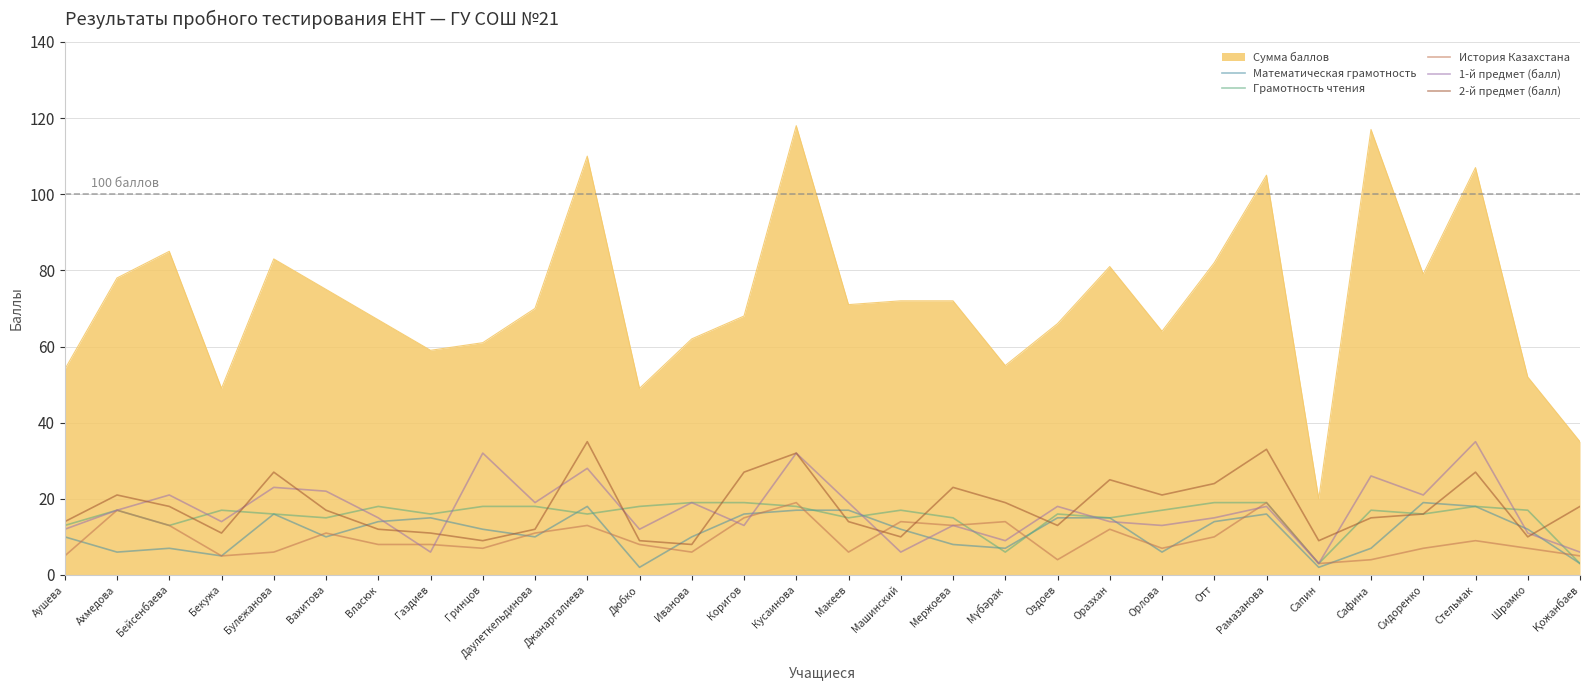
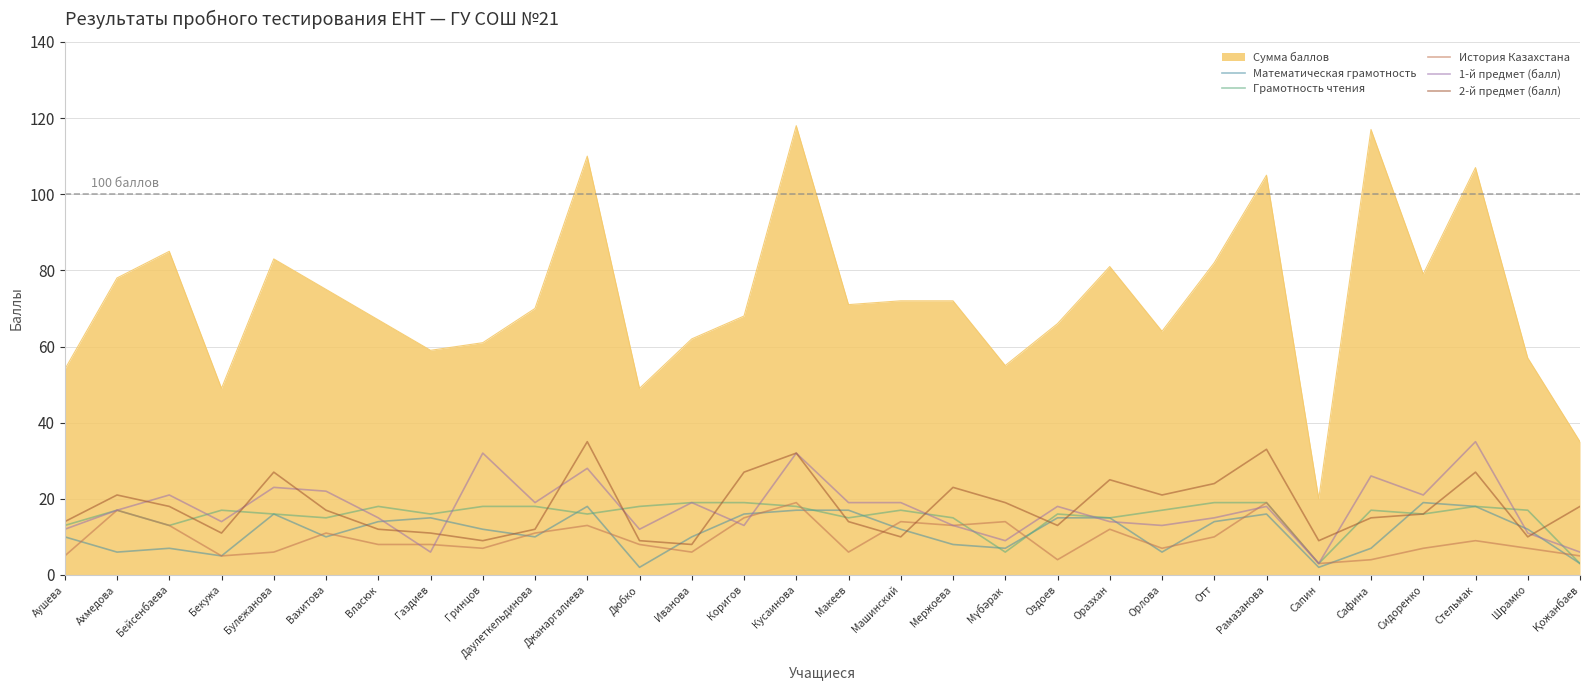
1-й предмет (балл), Машинский: 6 -> 19
Сумма баллов, Шрамко: 52 -> 57
